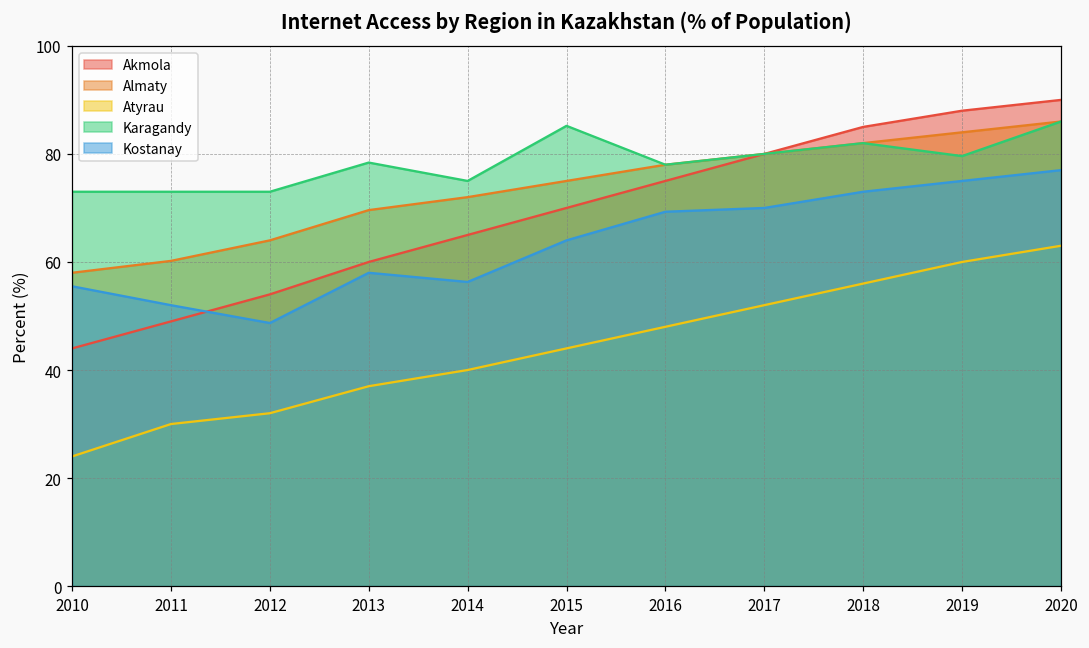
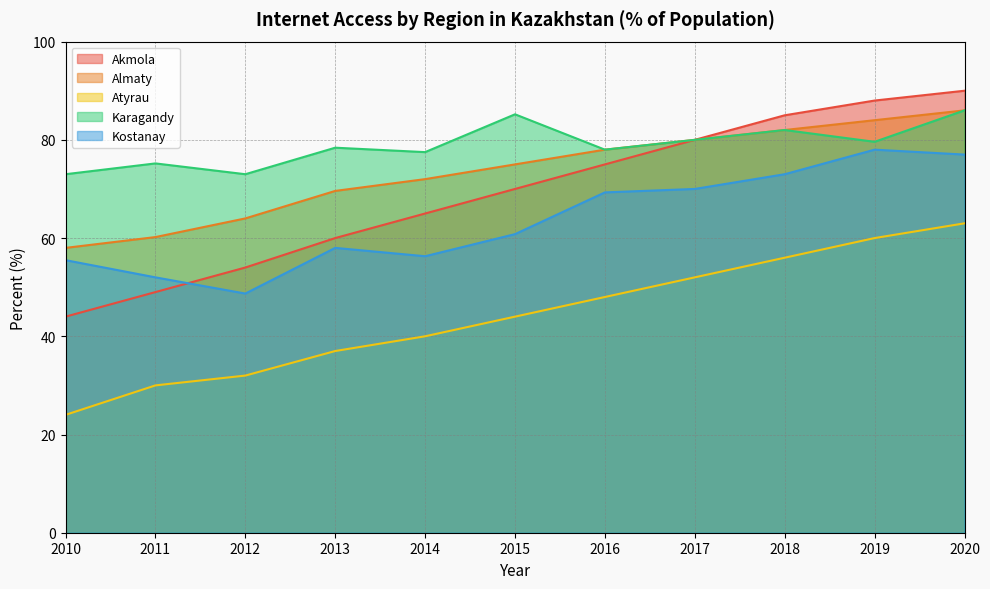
Karagandy, 2011: 73 -> 75
Karagandy, 2014: 75 -> 78
Kostanay, 2015: 64 -> 61
Kostanay, 2019: 75 -> 78
